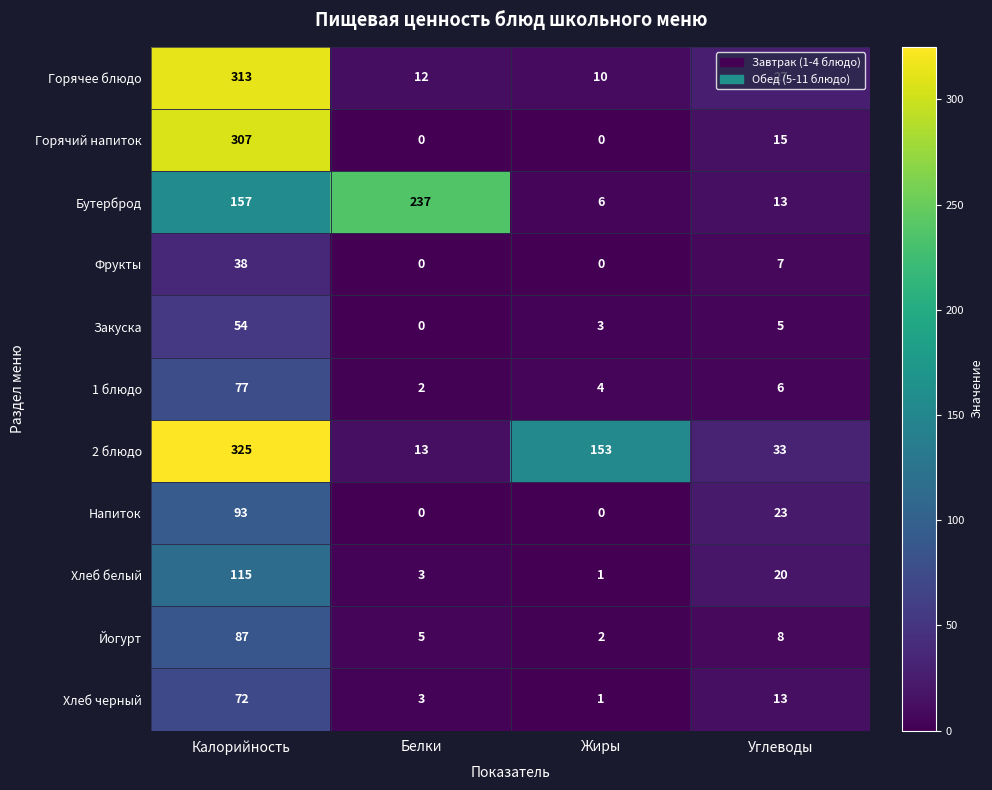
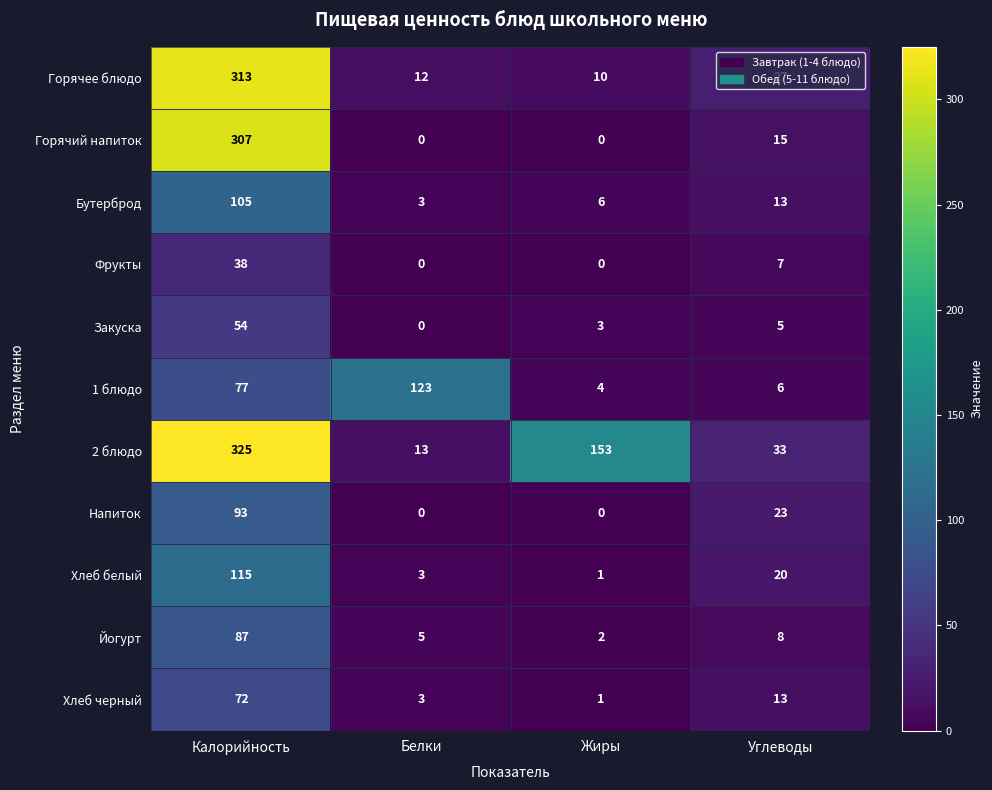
Бутерброд, Калорийность: 157 -> 105
Бутерброд, Белки: 237 -> 3
1 блюдо, Белки: 2 -> 123
